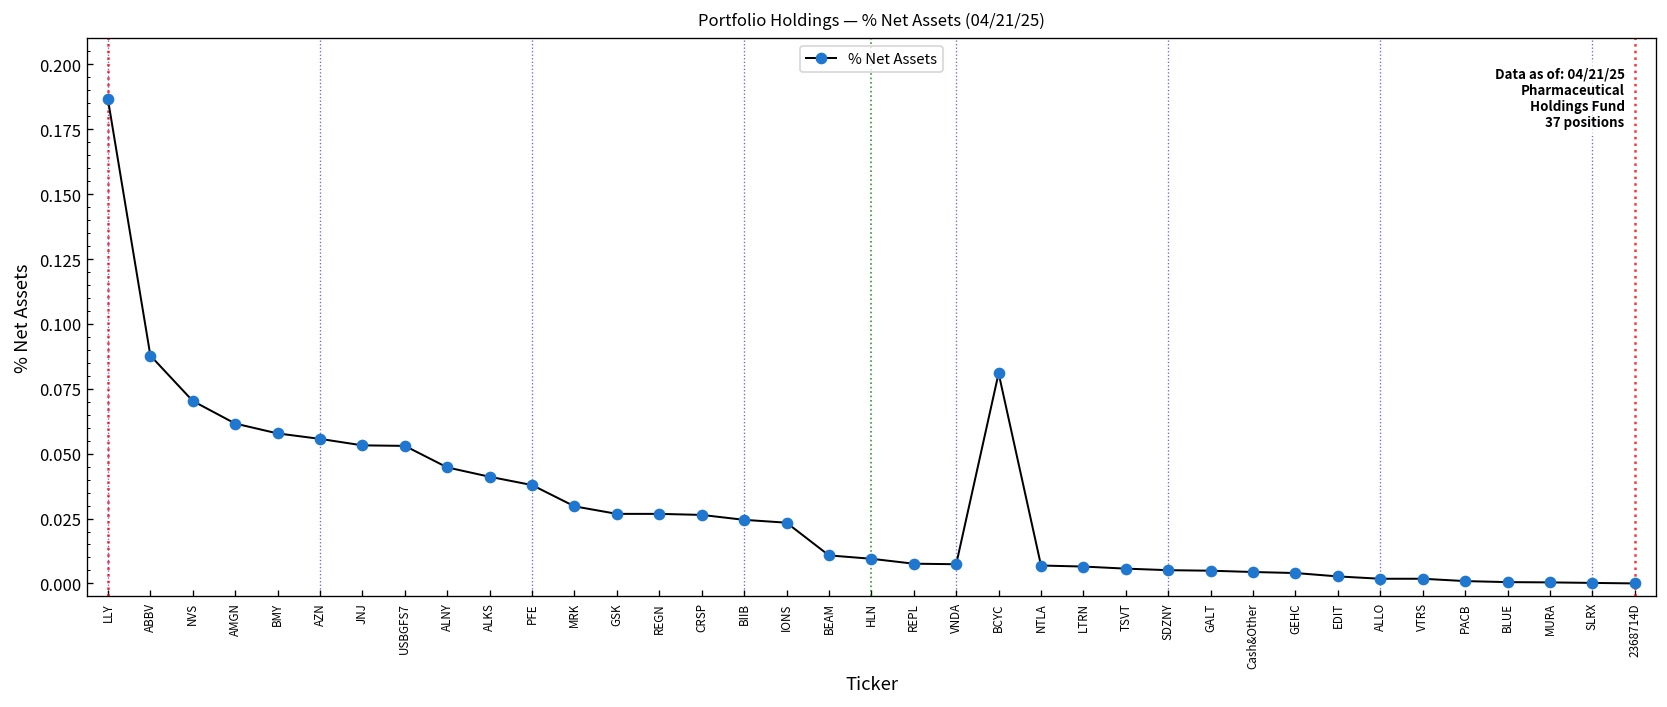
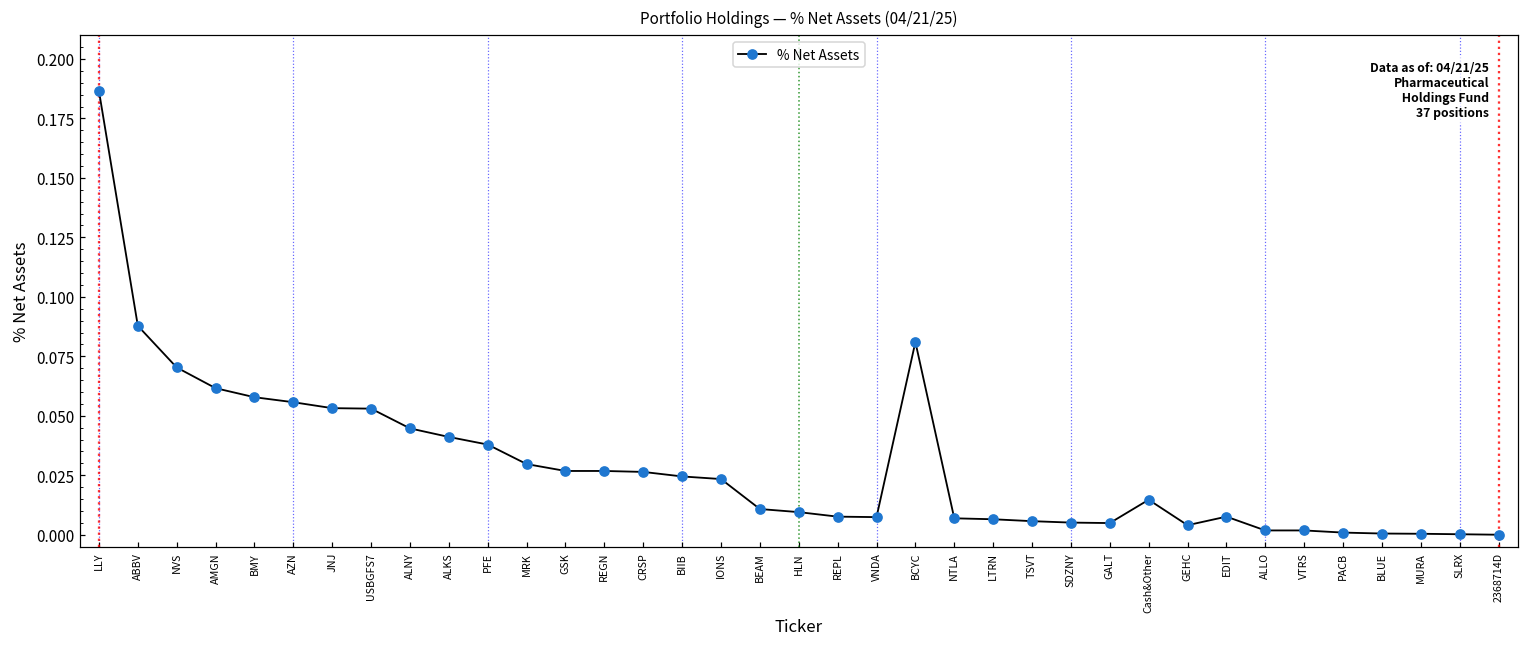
Cash&Other: 0.004 -> 0.015
EDIT: 0.003 -> 0.008
